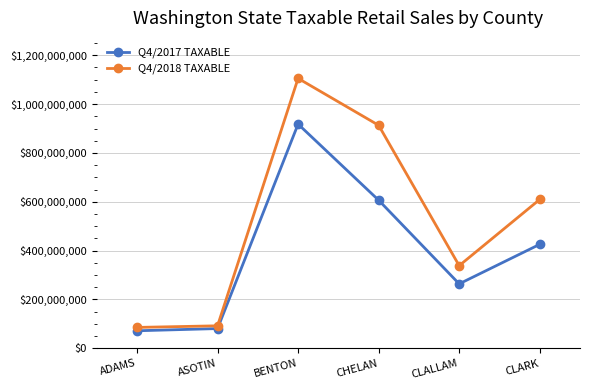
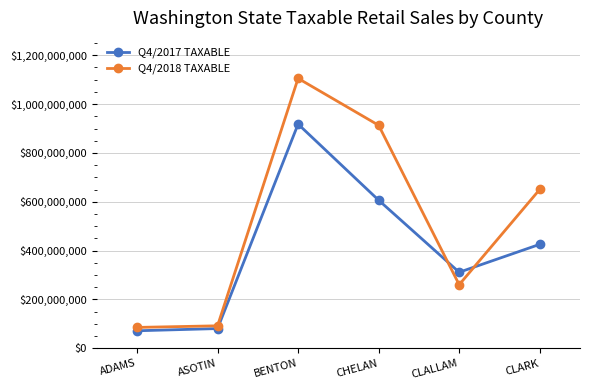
Q4/2017 TAXABLE, CLALLAM: $260,000,000 -> $310,000,000
Q4/2018 TAXABLE, CLALLAM: $340,000,000 -> $260,000,000
Q4/2018 TAXABLE, CLARK: $610,000,000 -> $650,000,000
